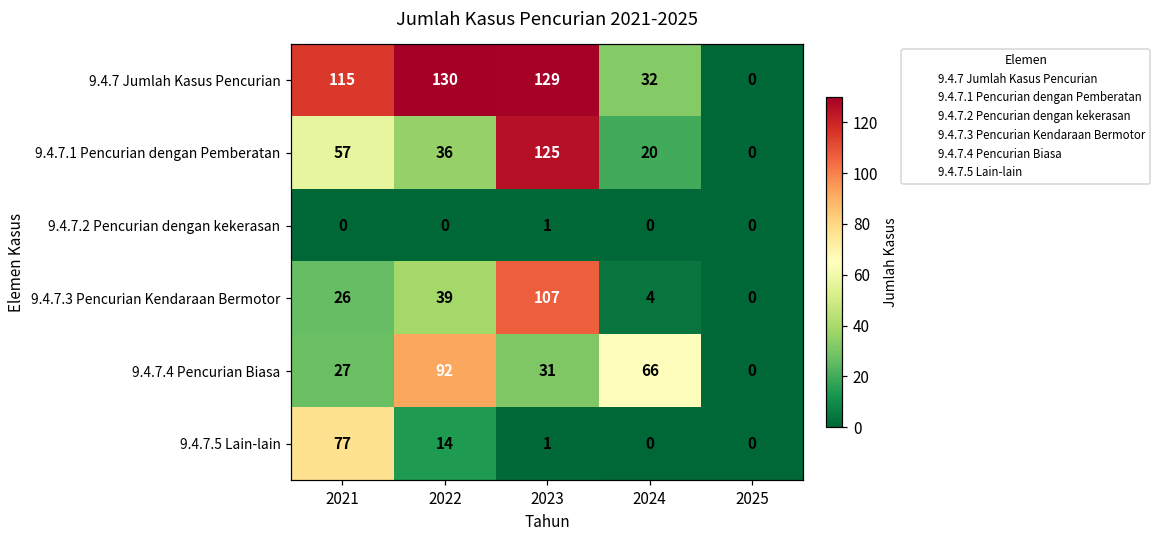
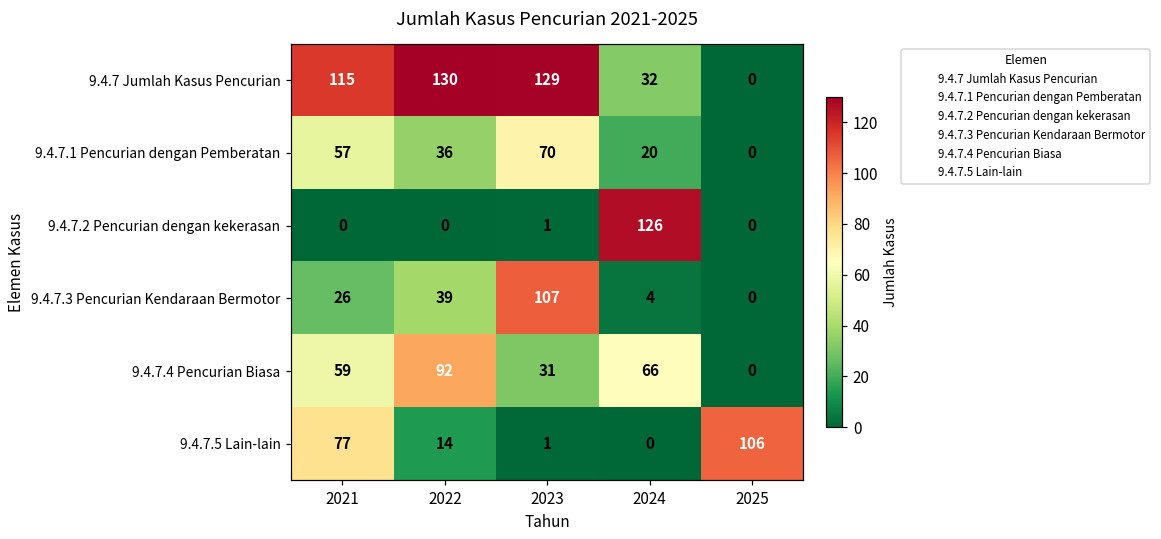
9.4.7.1 Pencurian dengan Pemberatan, 2023: 125 -> 70
9.4.7.2 Pencurian dengan kekerasan, 2024: 0 -> 126
9.4.7.4 Pencurian Biasa, 2021: 27 -> 59
9.4.7.5 Lain-lain, 2025: 0 -> 106
